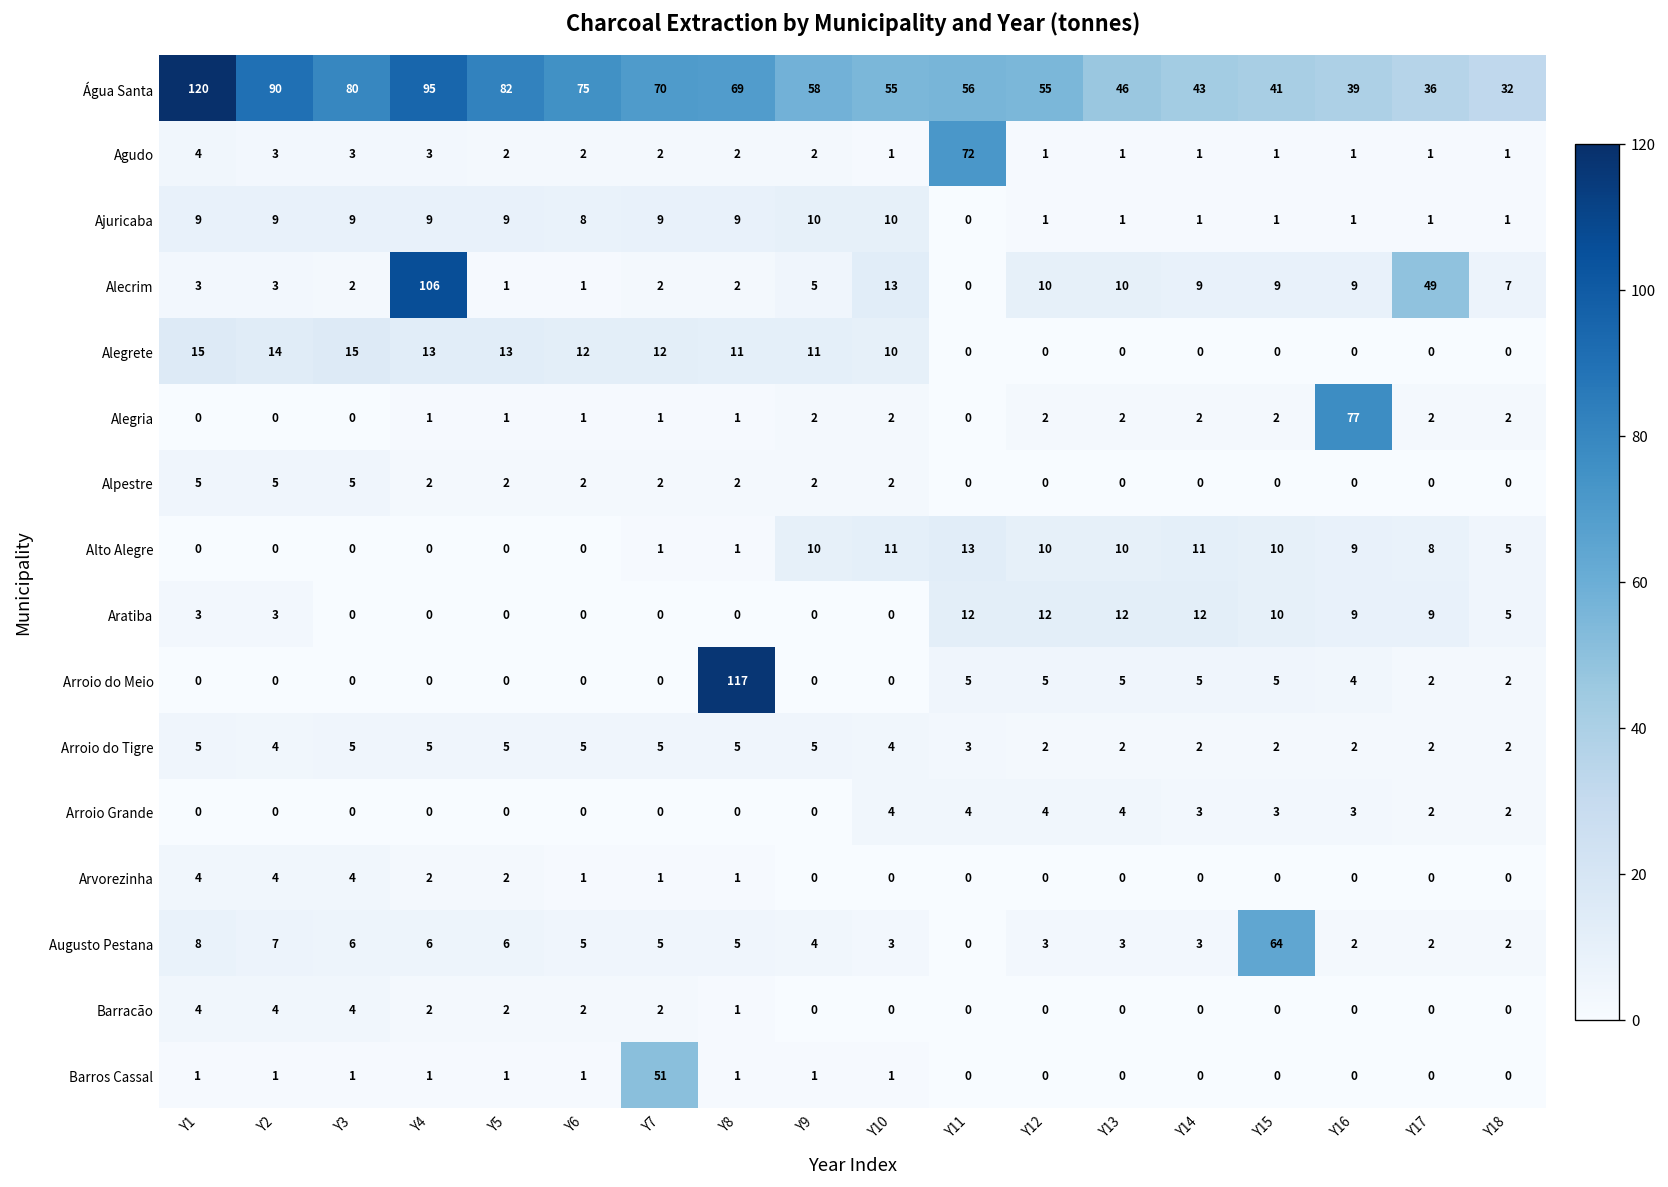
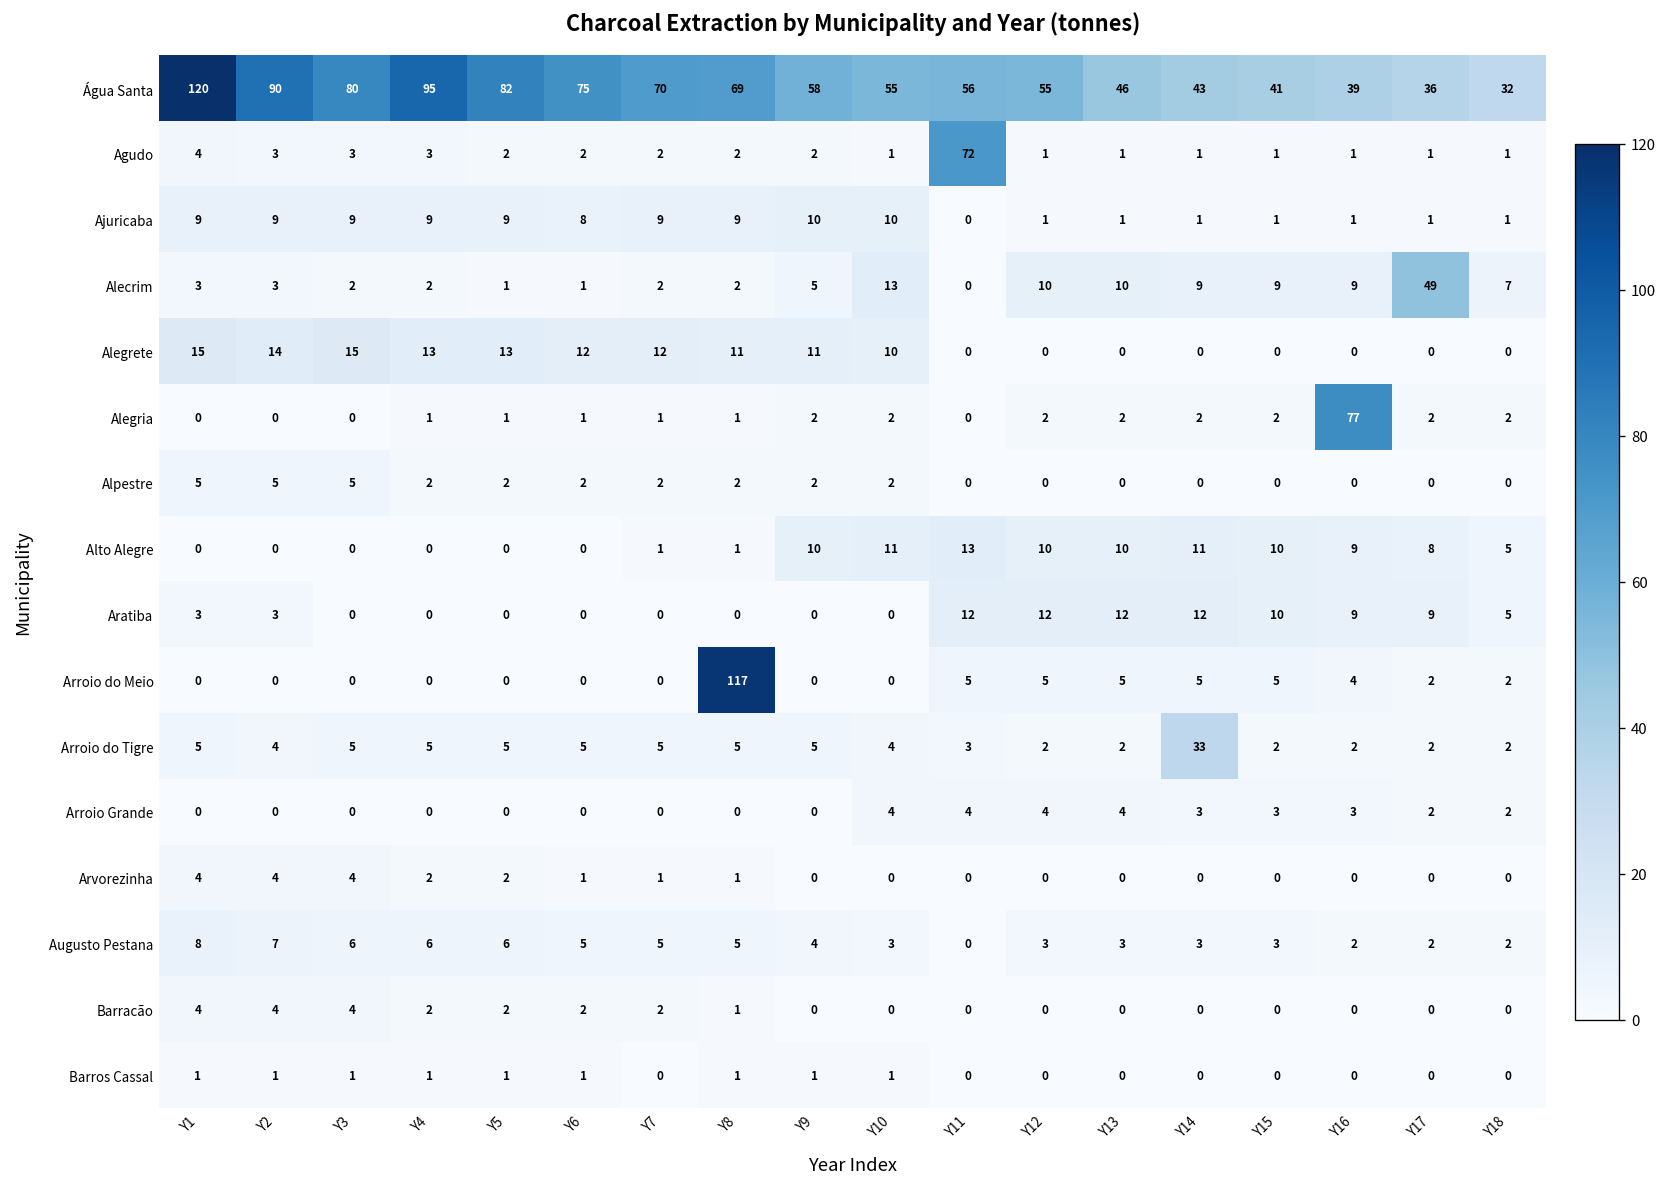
Alecrim, Y4: 106 -> 2
Arroio do Tigre, Y14: 2 -> 33
Augusto Pestana, Y15: 64 -> 3
Barros Cassal, Y7: 51 -> 0
